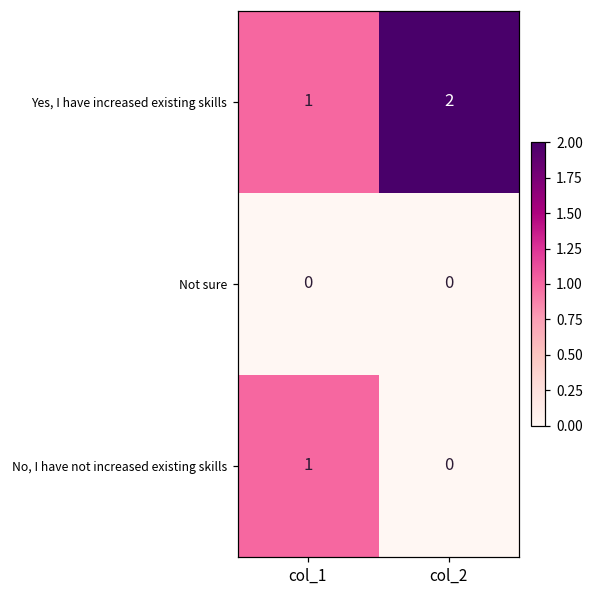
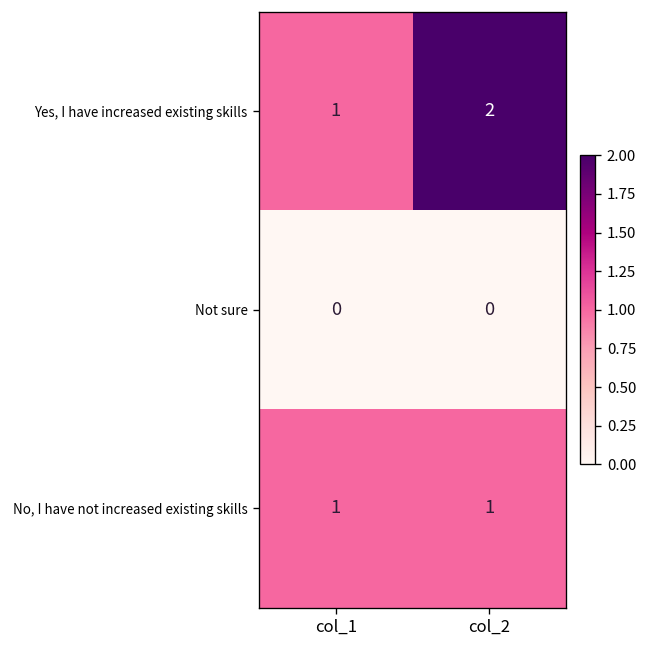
No, I have not increased existing skills, col_2: 0 -> 1
